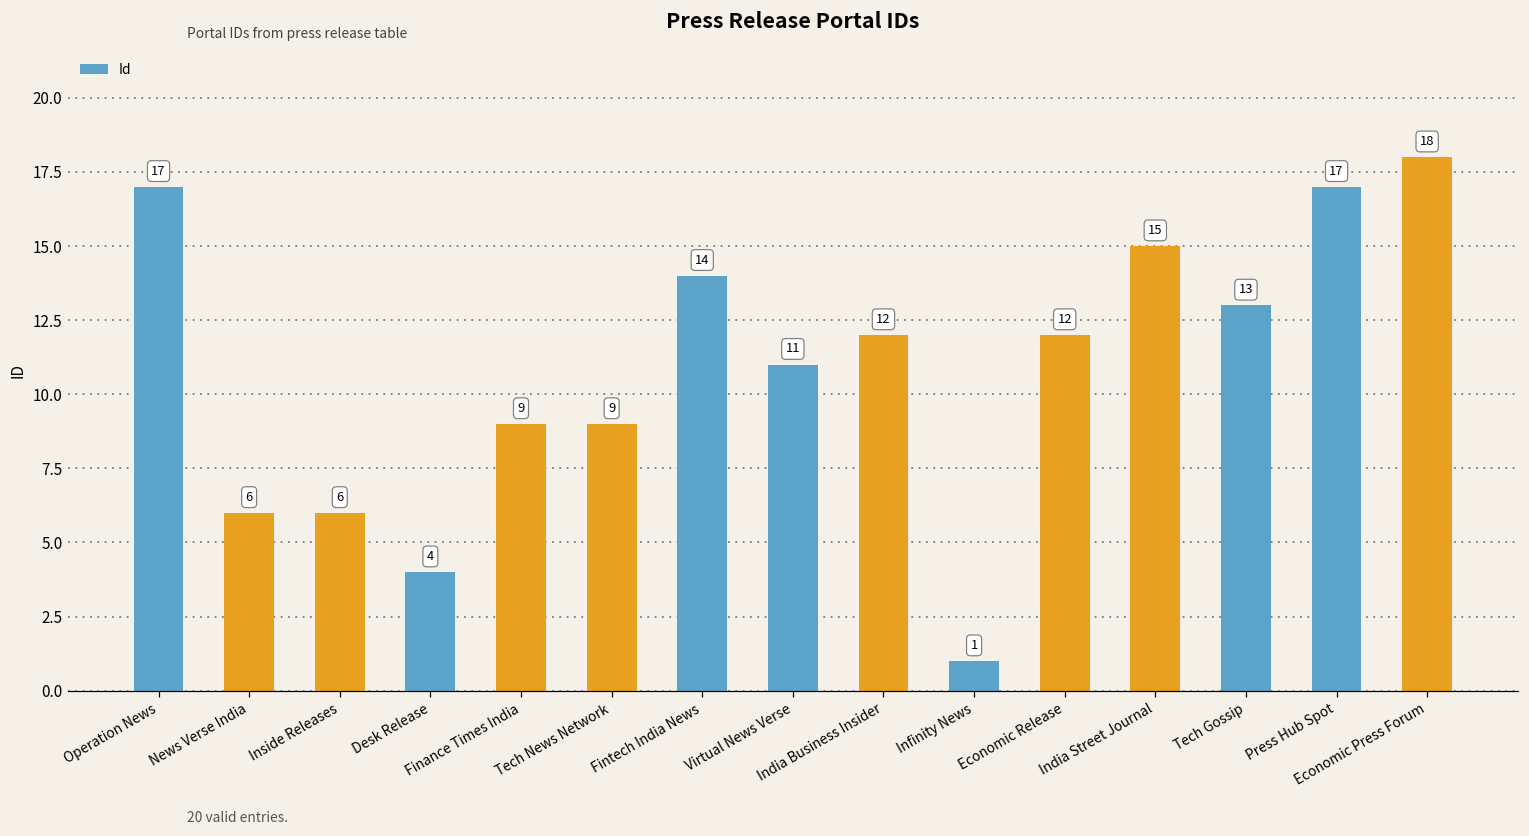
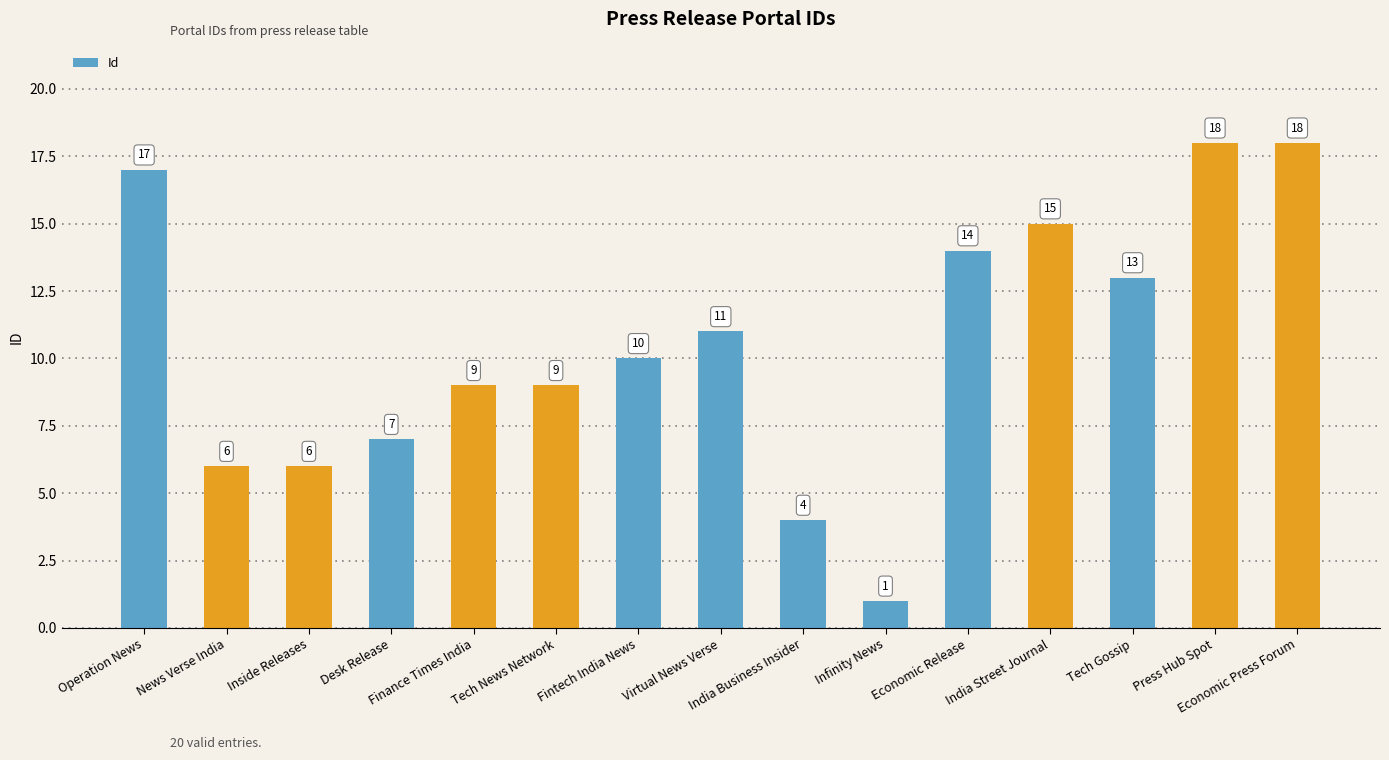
Desk Release: 4 -> 7
Fintech India News: 14 -> 10
India Business Insider: 12 -> 4
Economic Release: 12 -> 14
Press Hub Spot: 17 -> 18
